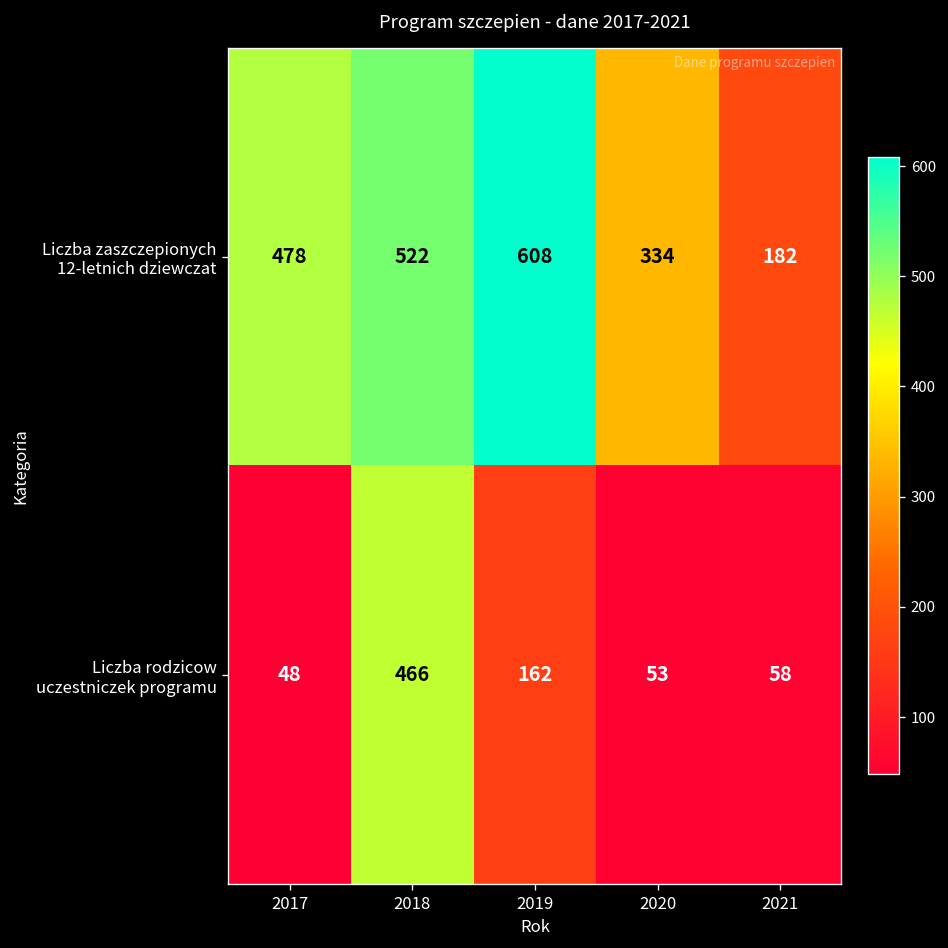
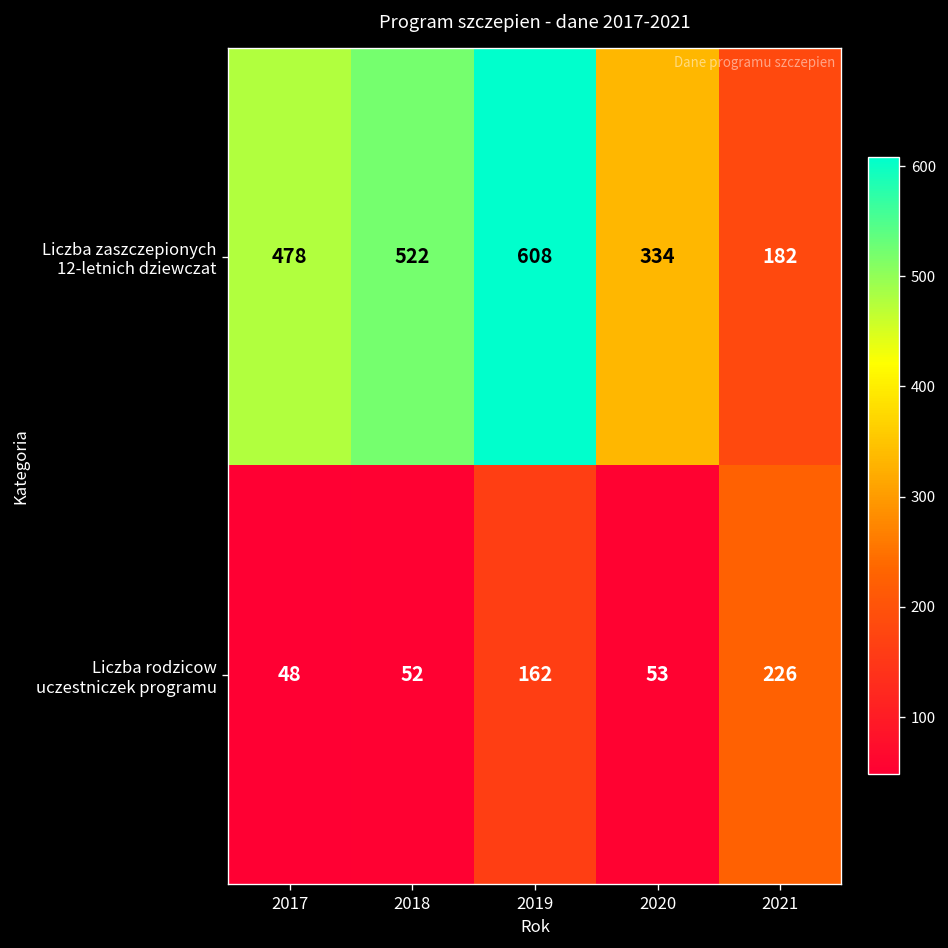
Liczba rodzicow uczestniczek programu, 2018: 466 -> 52
Liczba rodzicow uczestniczek programu, 2021: 58 -> 226
